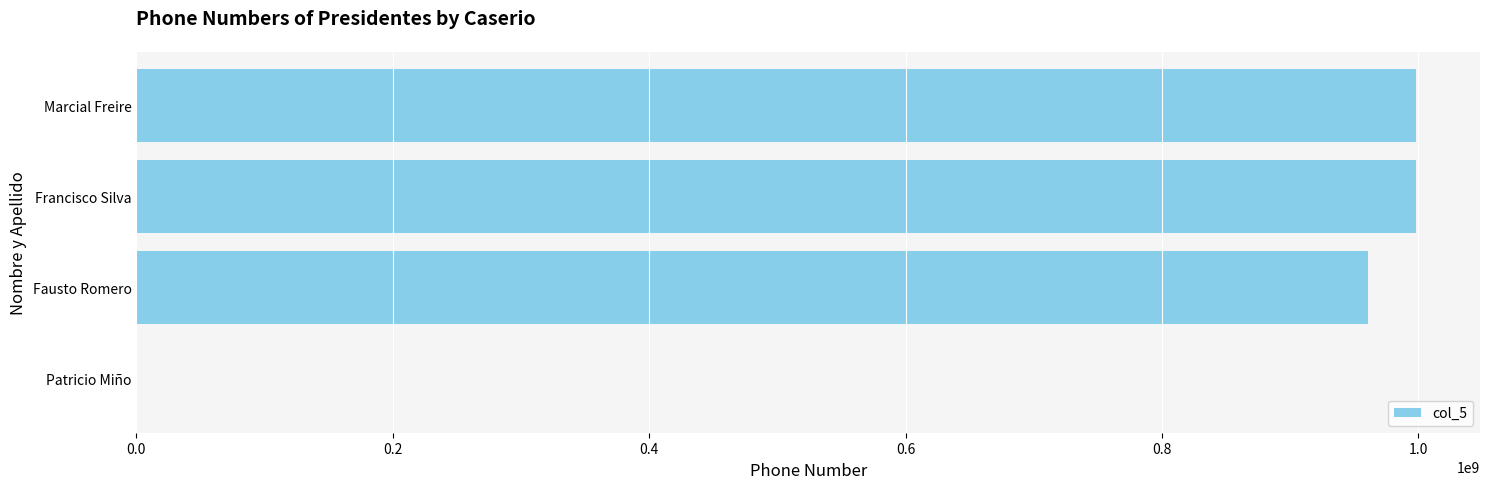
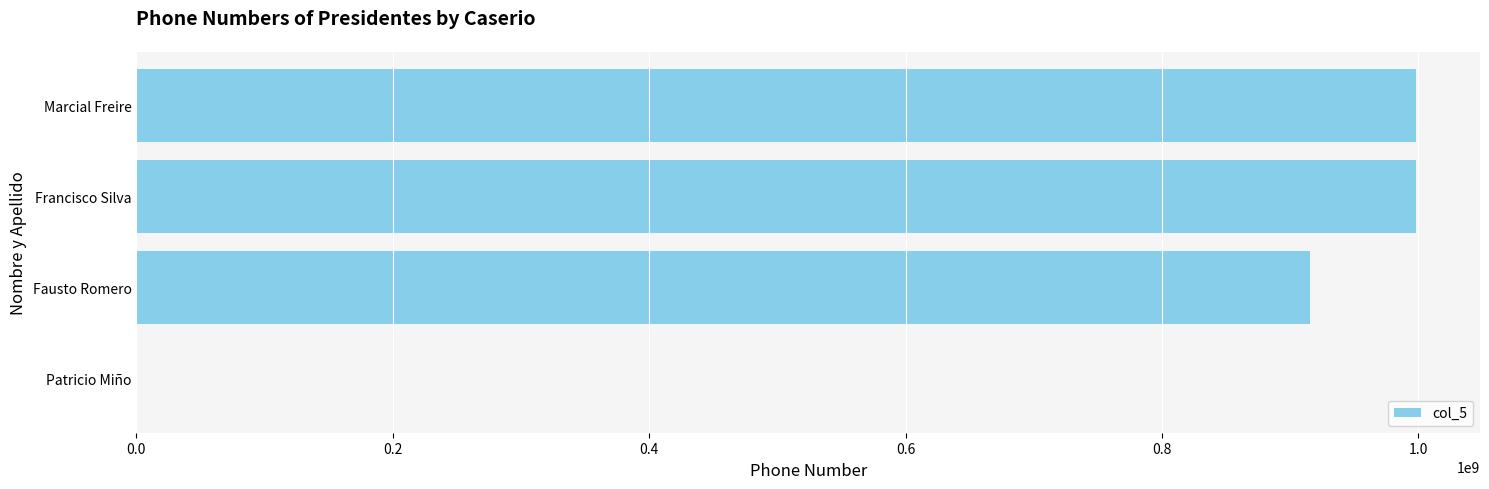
Fausto Romero: 961000000 -> 916000000
